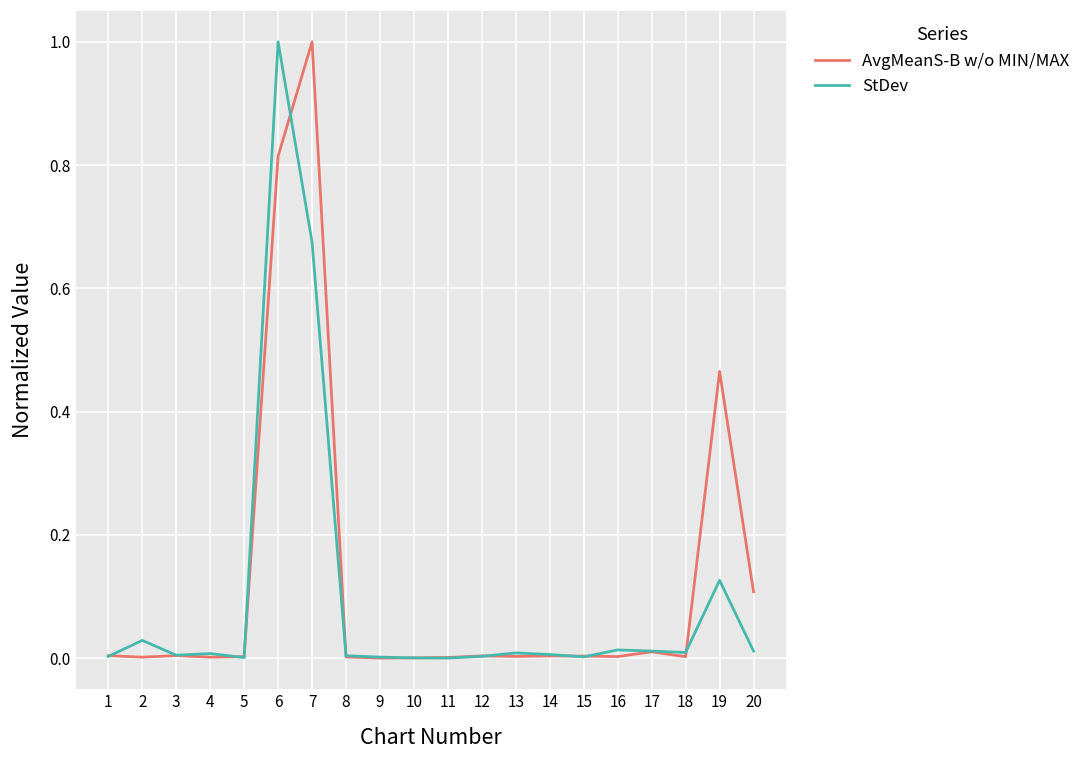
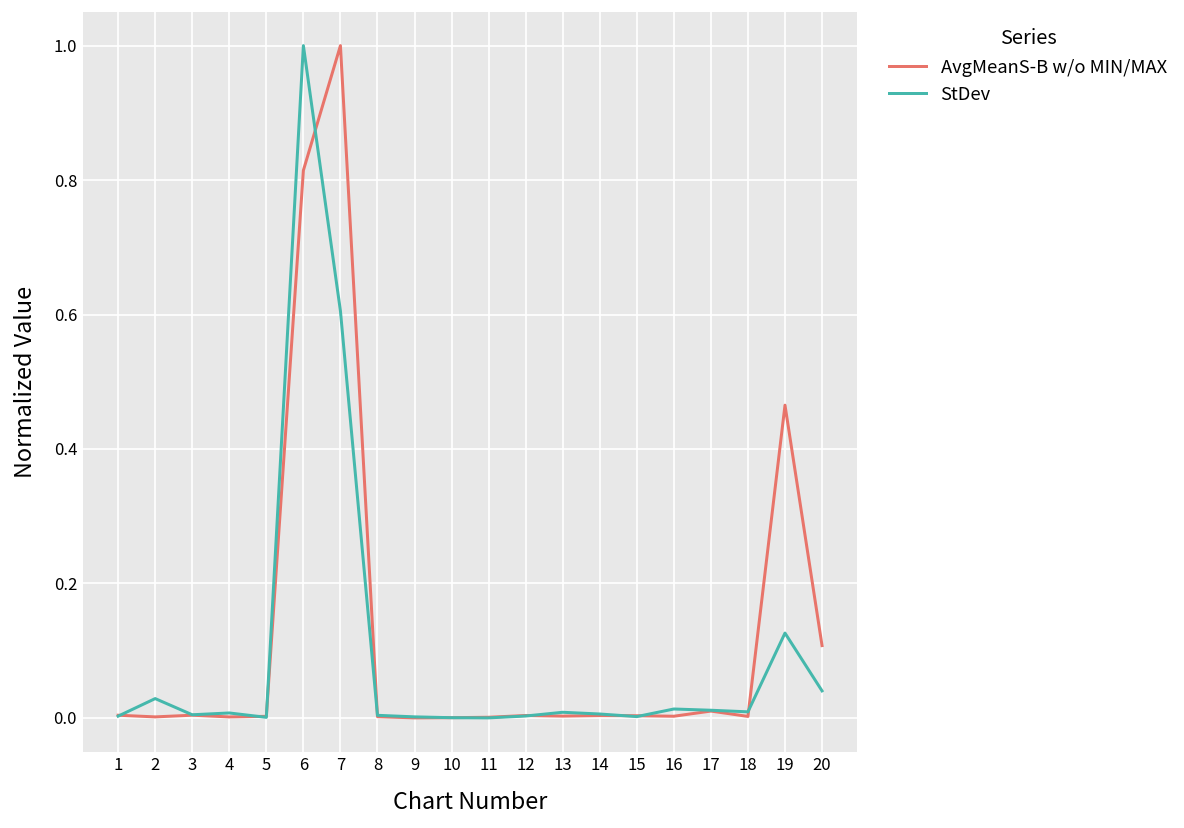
StDev, 7: 0.67 -> 0.61
StDev, 20: 0.01 -> 0.04
